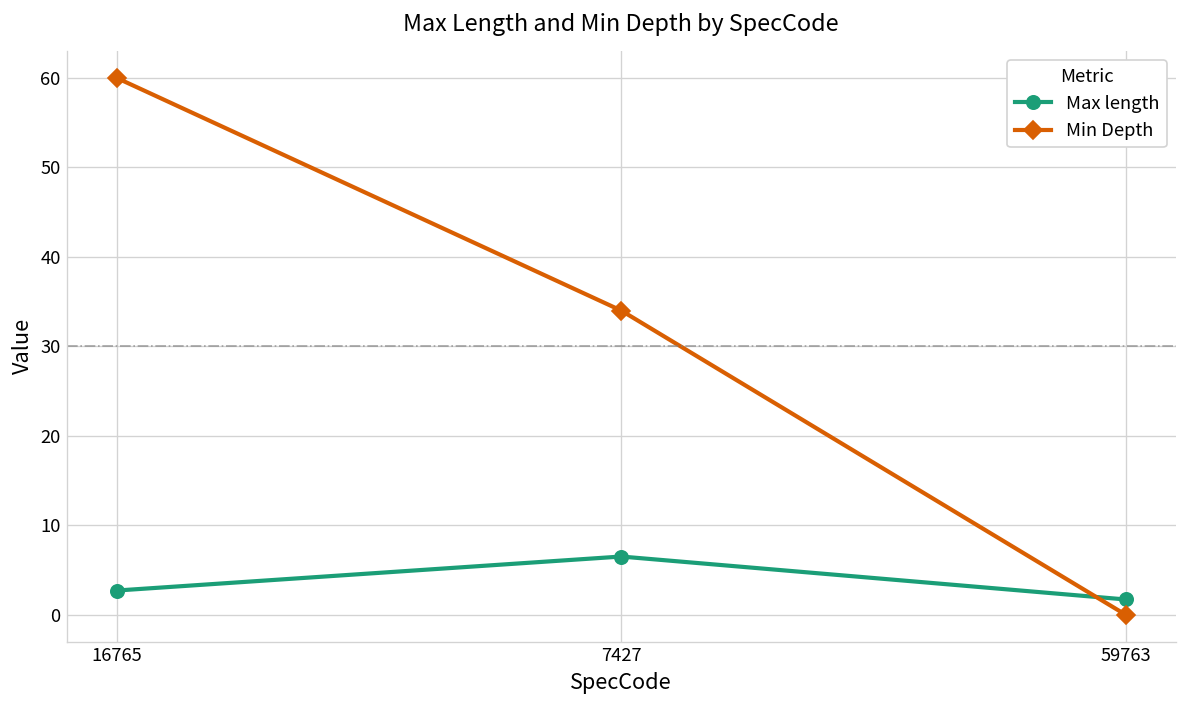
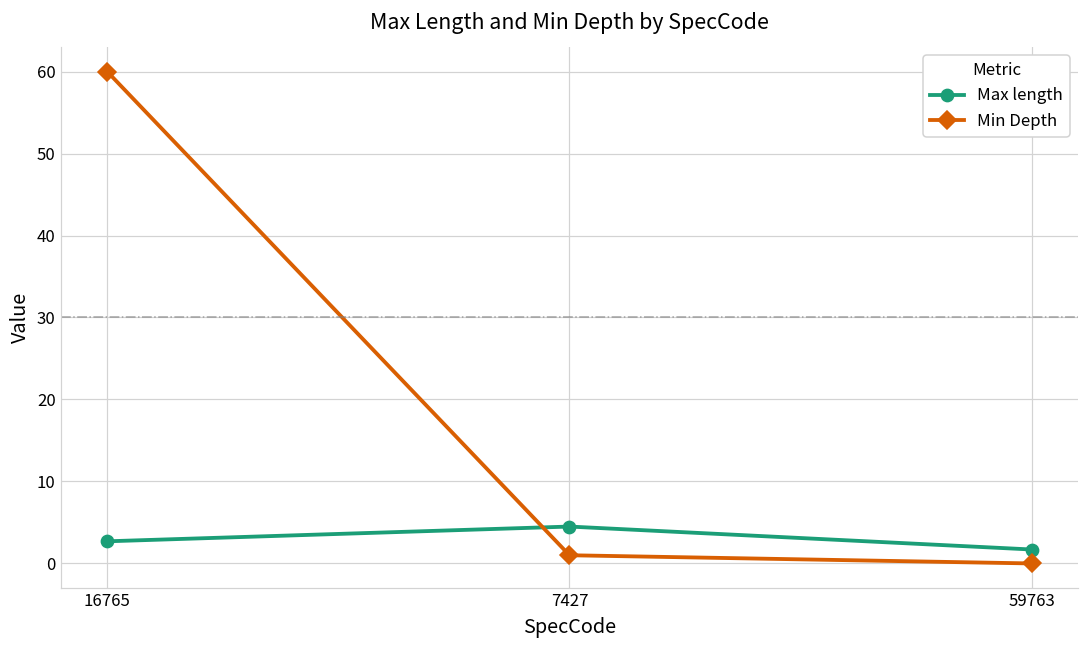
Max length, 7427: 7 -> 5
Min Depth, 7427: 34 -> 1
